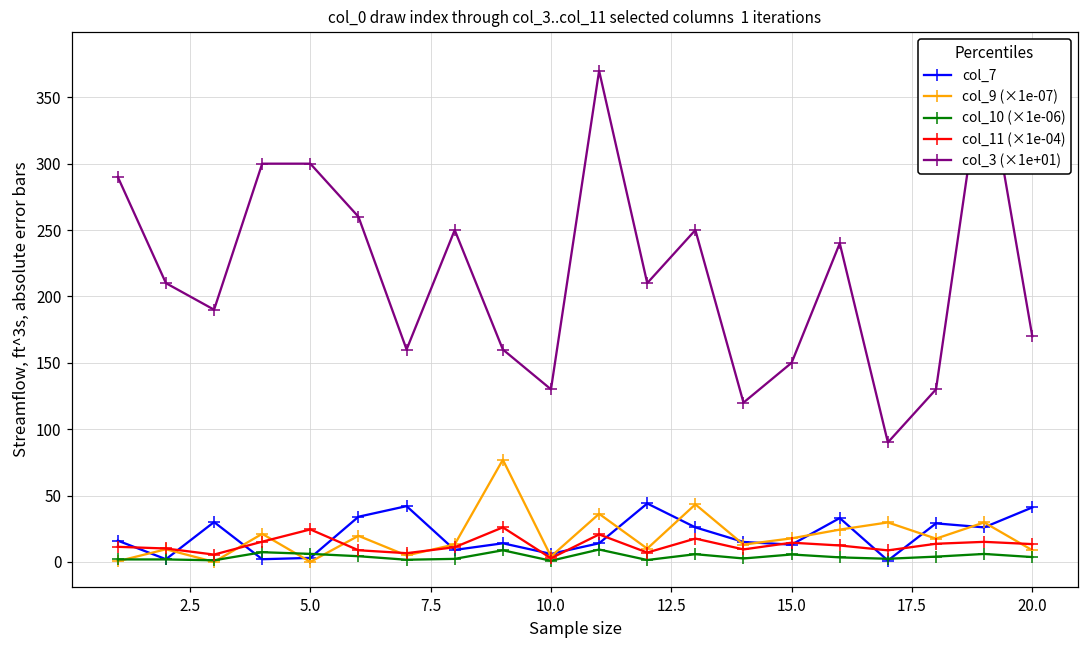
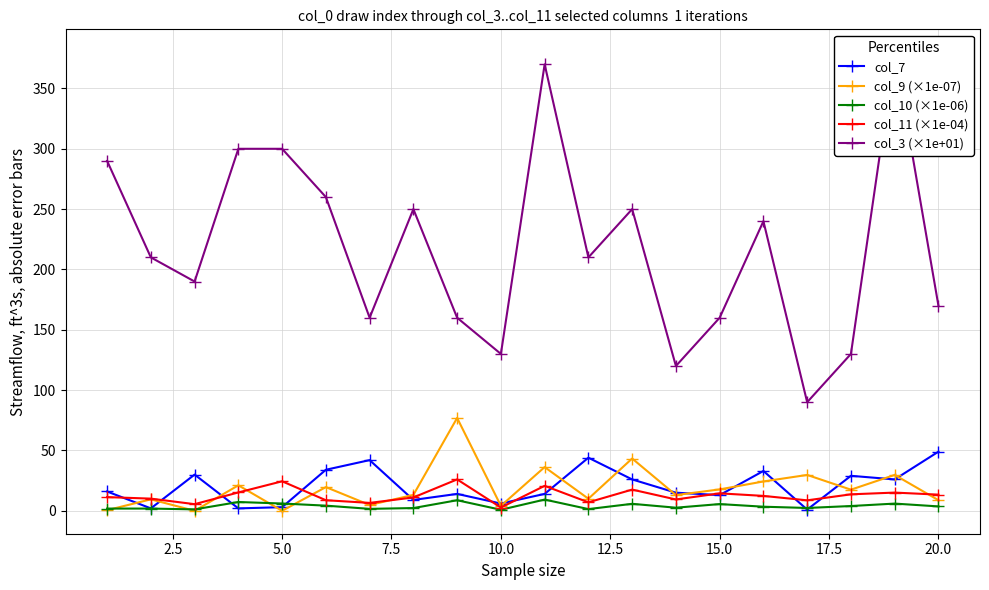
col_3 (×1e+01), 15.0: 150 -> 160
col_7, 20.0: 41 -> 49
